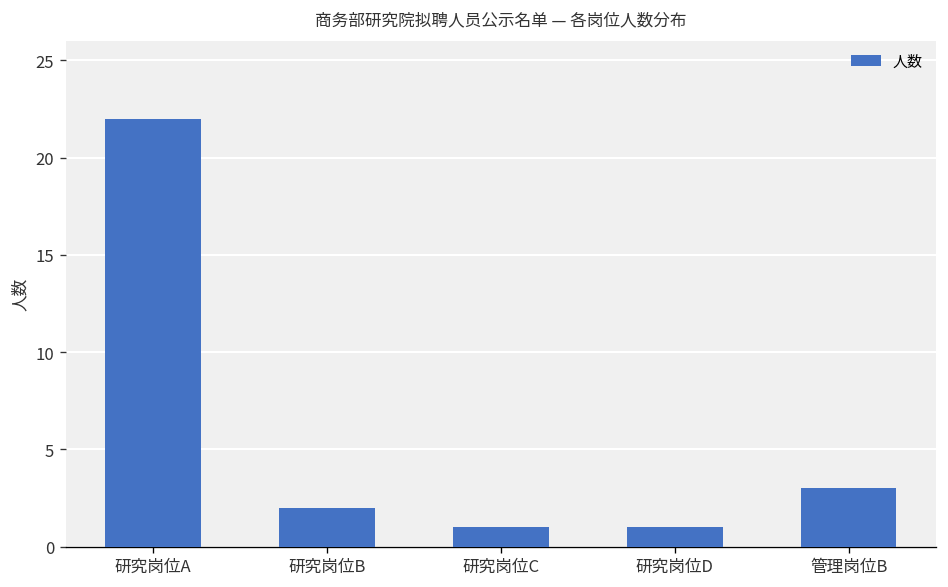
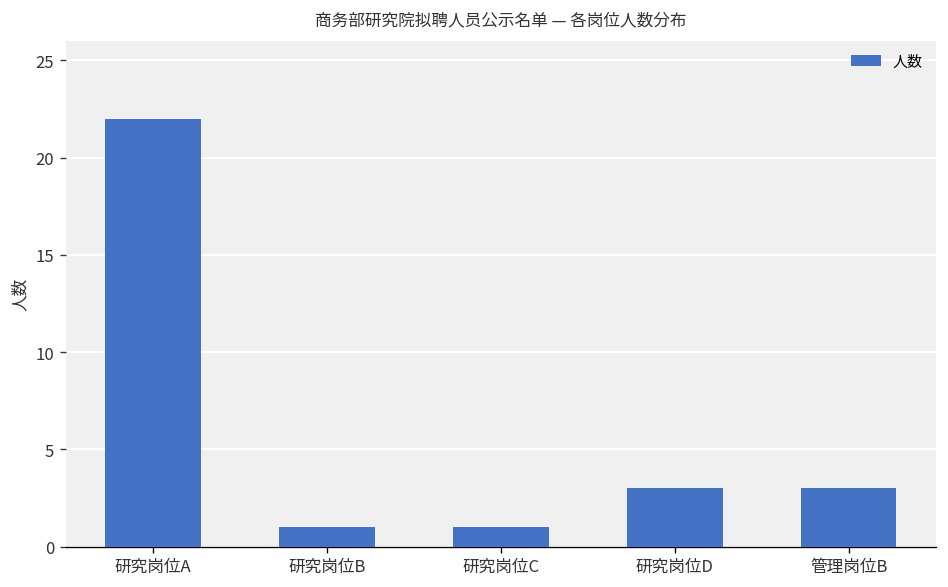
研究岗位B: 2 -> 1
研究岗位D: 1 -> 3
